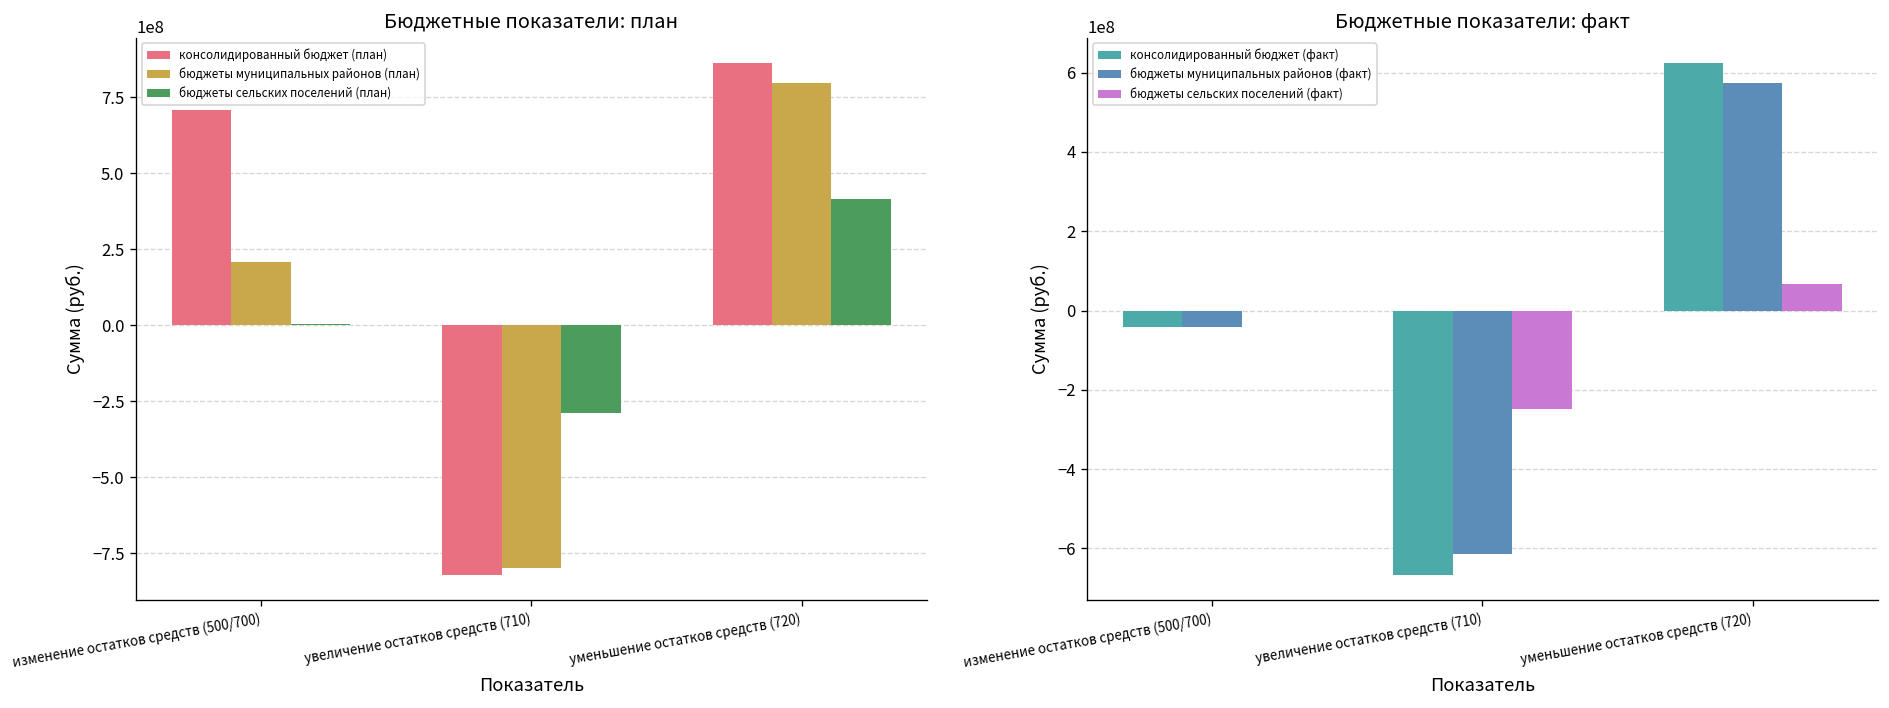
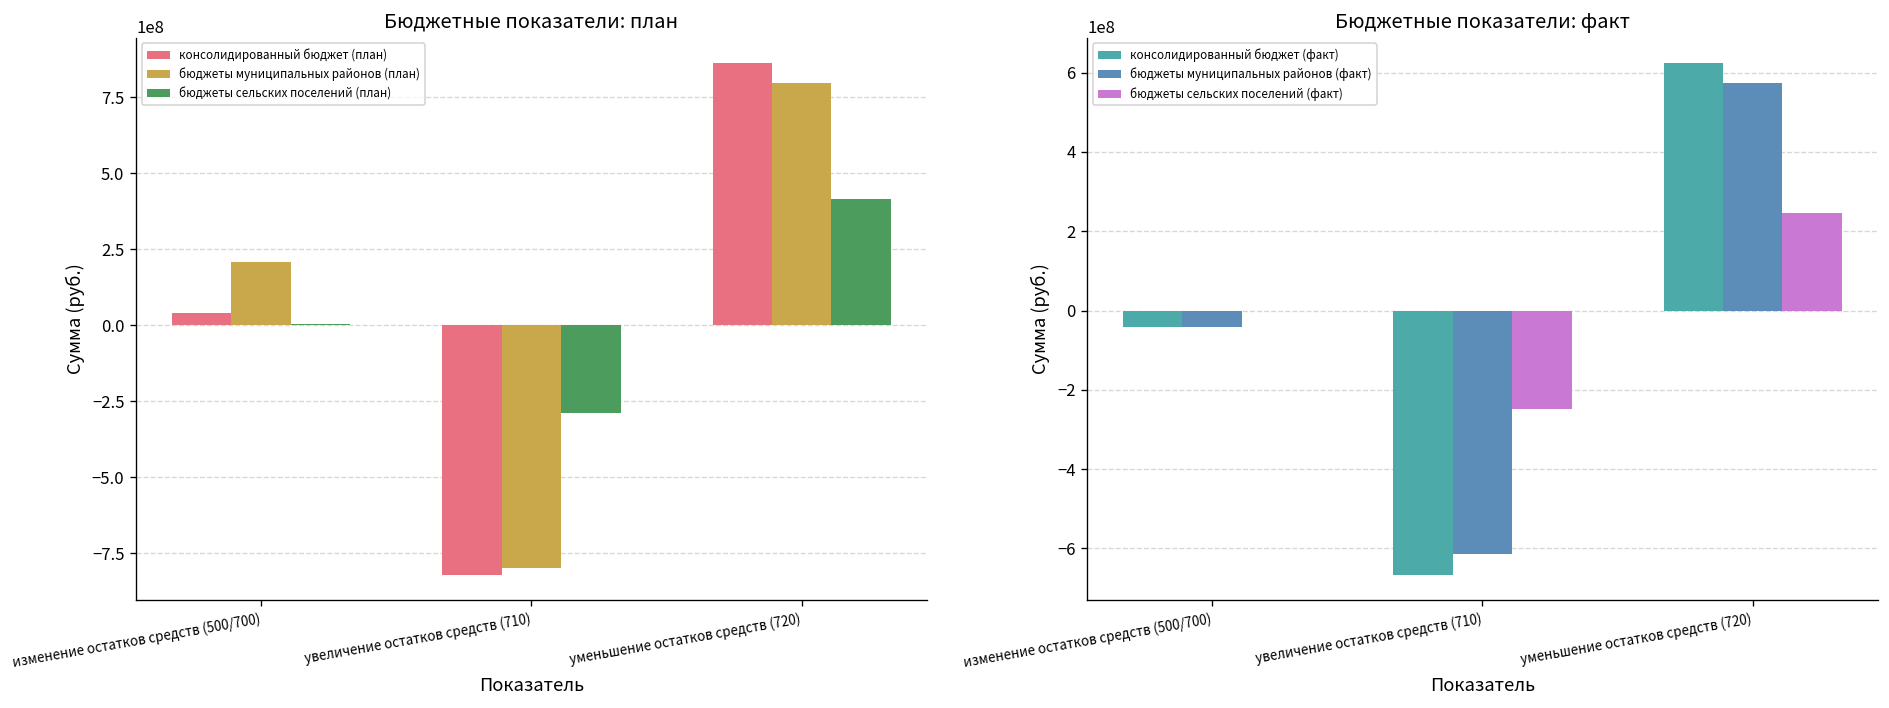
Бюджетные показатели: план, консолидированный бюджет (план), изменение остатков средств (500/700): 710000000 -> 40000000
Бюджетные показатели: факт, бюджеты сельских поселений (факт), уменьшение остатков средств (720): 70000000 -> 250000000
